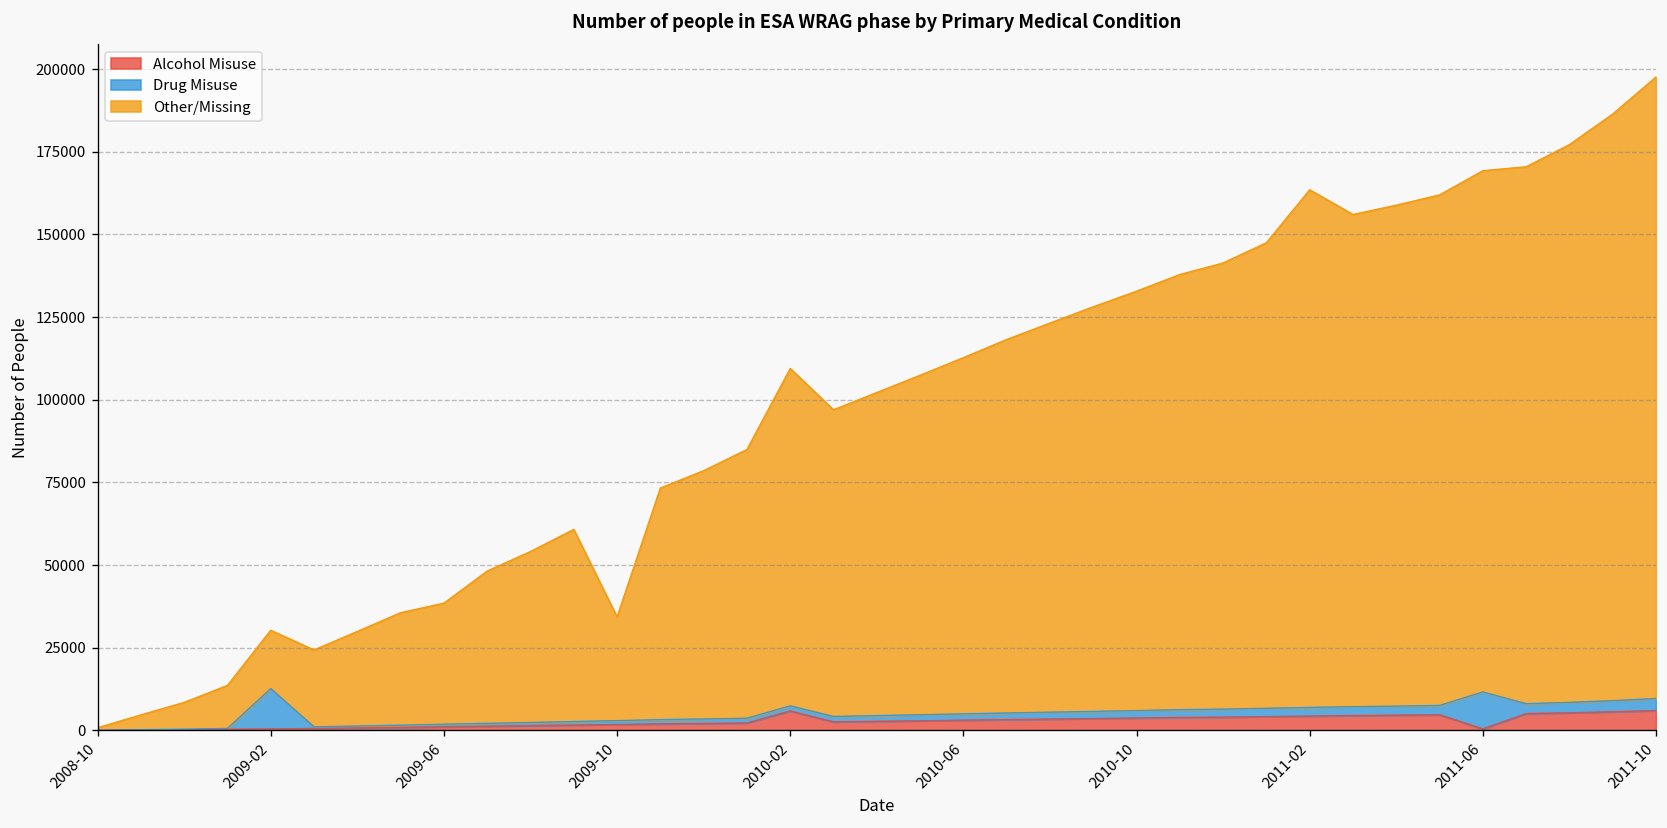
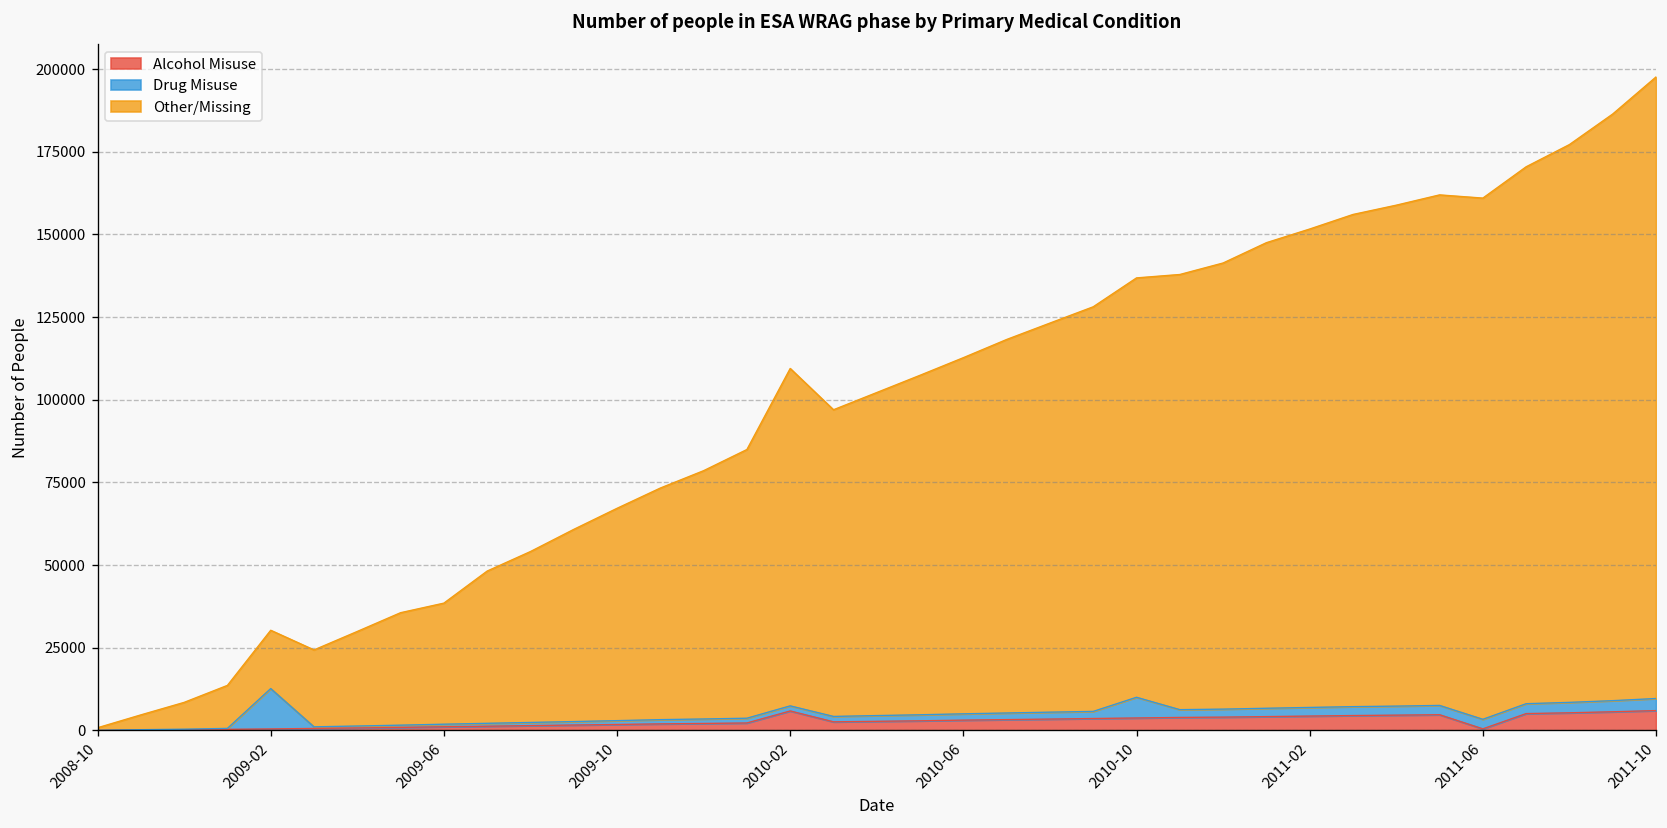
Other/Missing, 2009-10: 31000 -> 64000
Drug Misuse, 2010-10: 2000 -> 6000
Other/Missing, 2011-02: 157000 -> 145000
Drug Misuse, 2011-06: 11000 -> 3000
